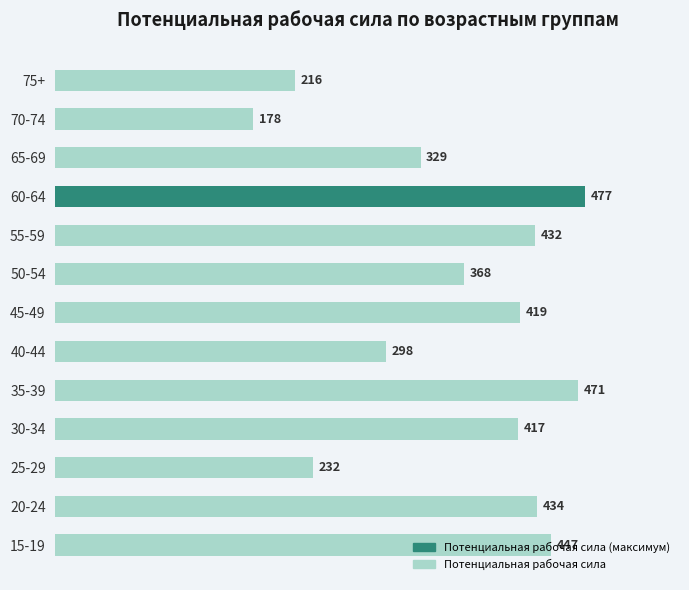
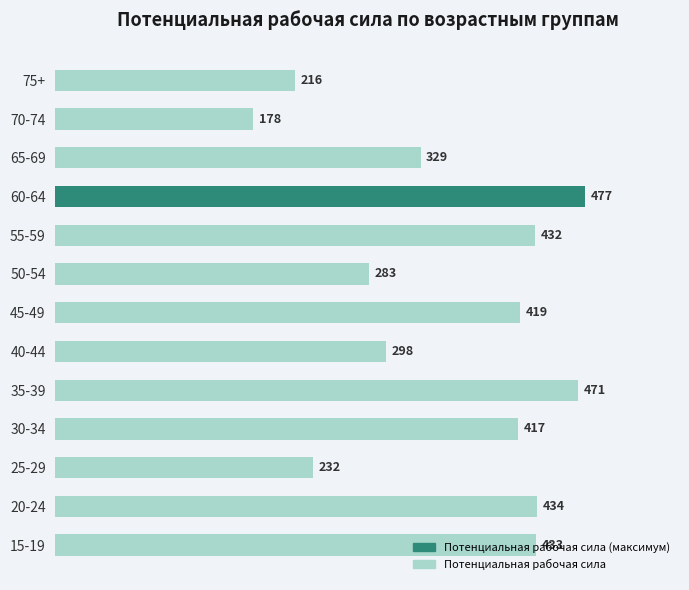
50-54: 368 -> 283
15-19: 447 -> 433
